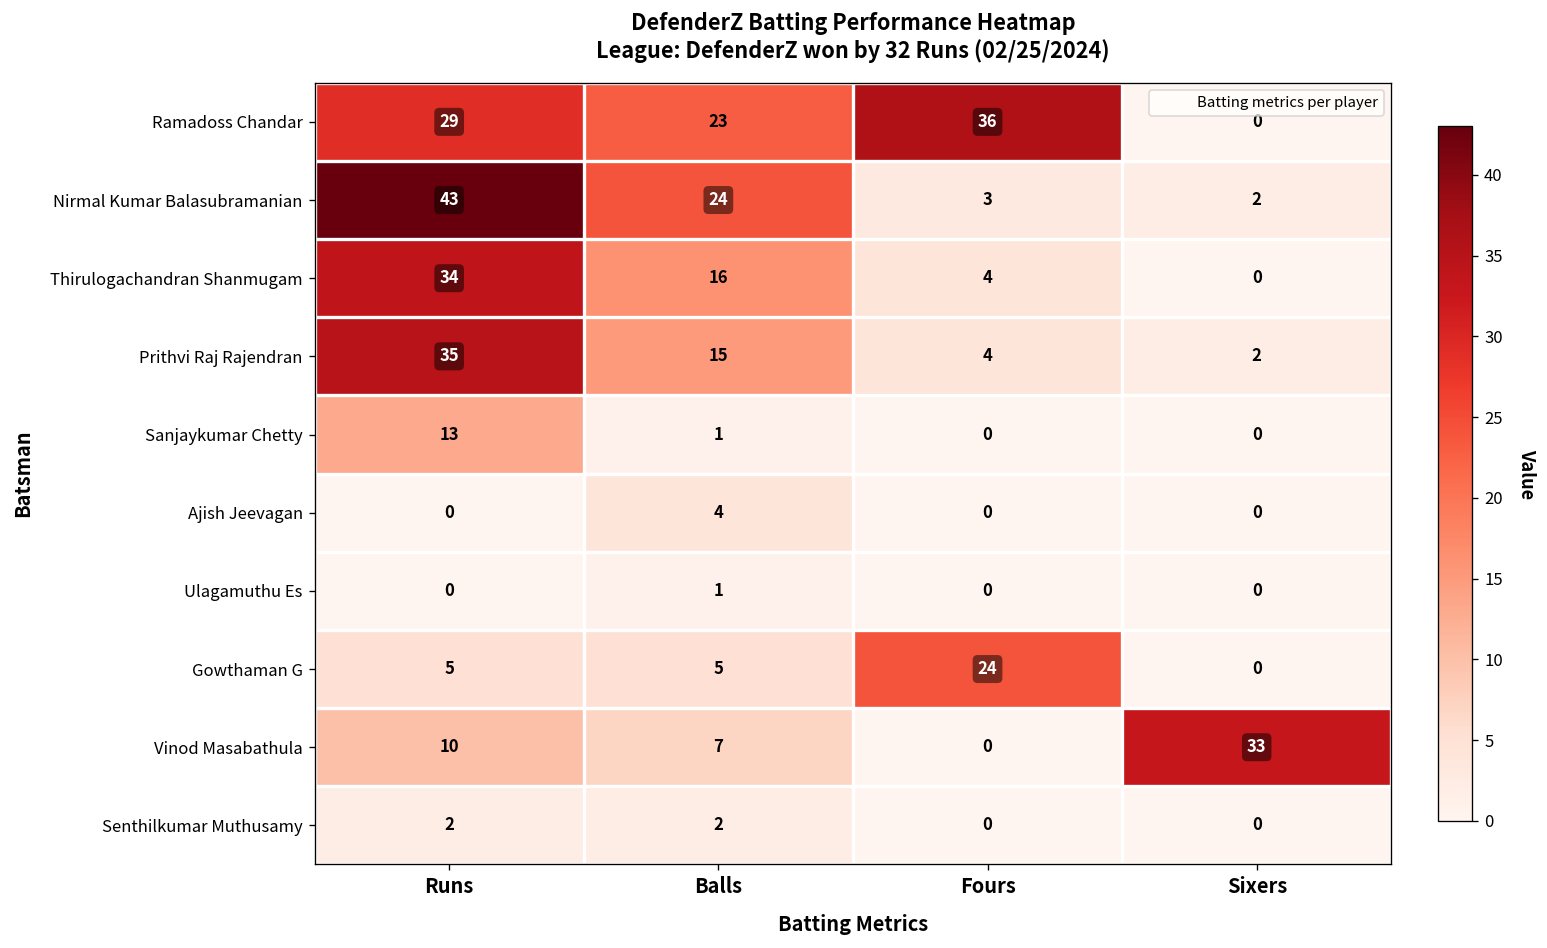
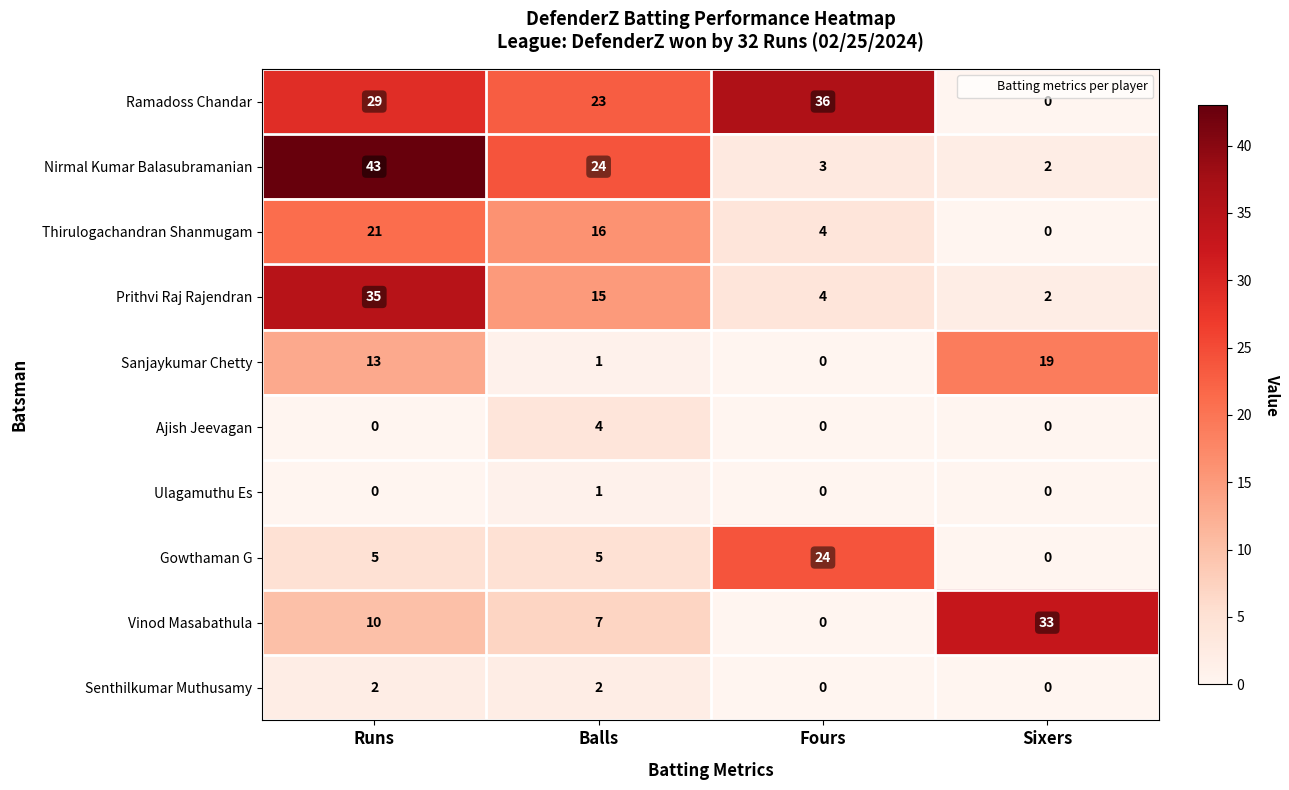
Thirulogachandran Shanmugam, Runs: 34 -> 21
Sanjaykumar Chetty, Sixers: 0 -> 19
